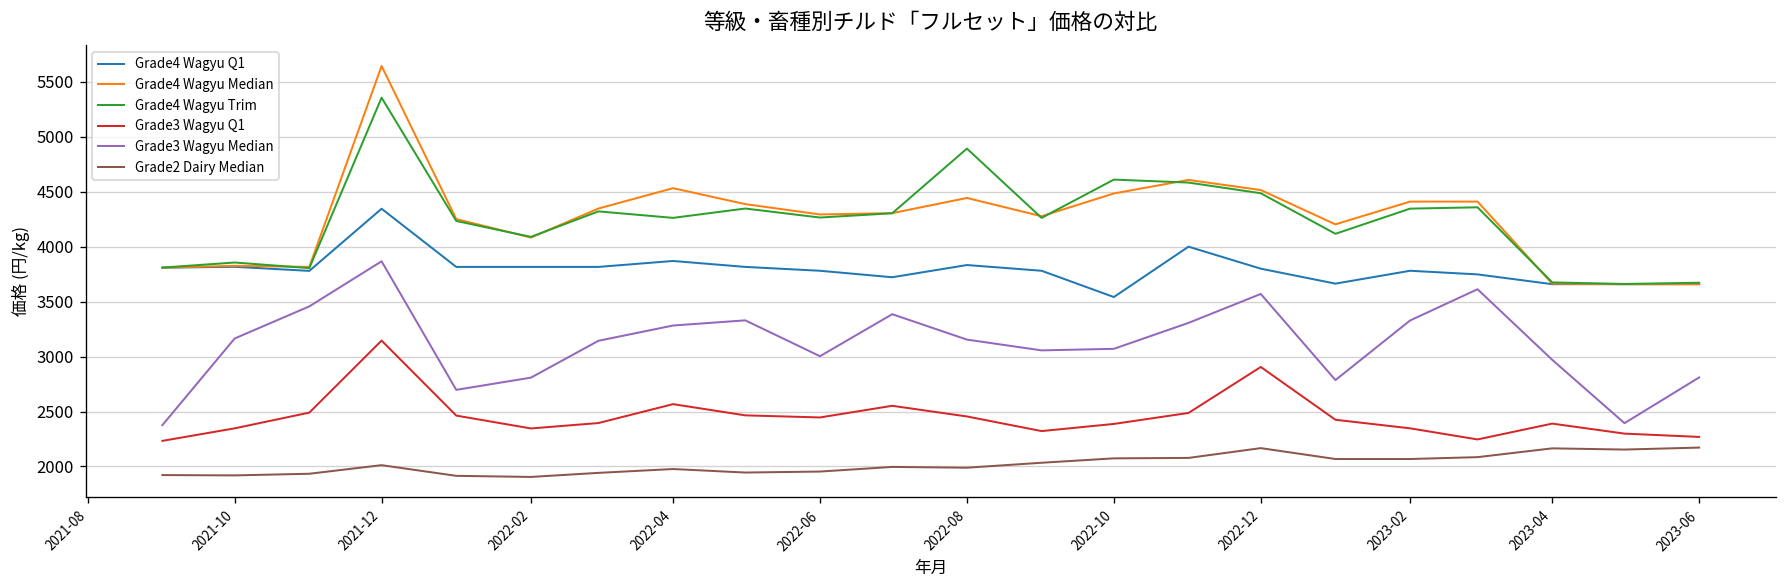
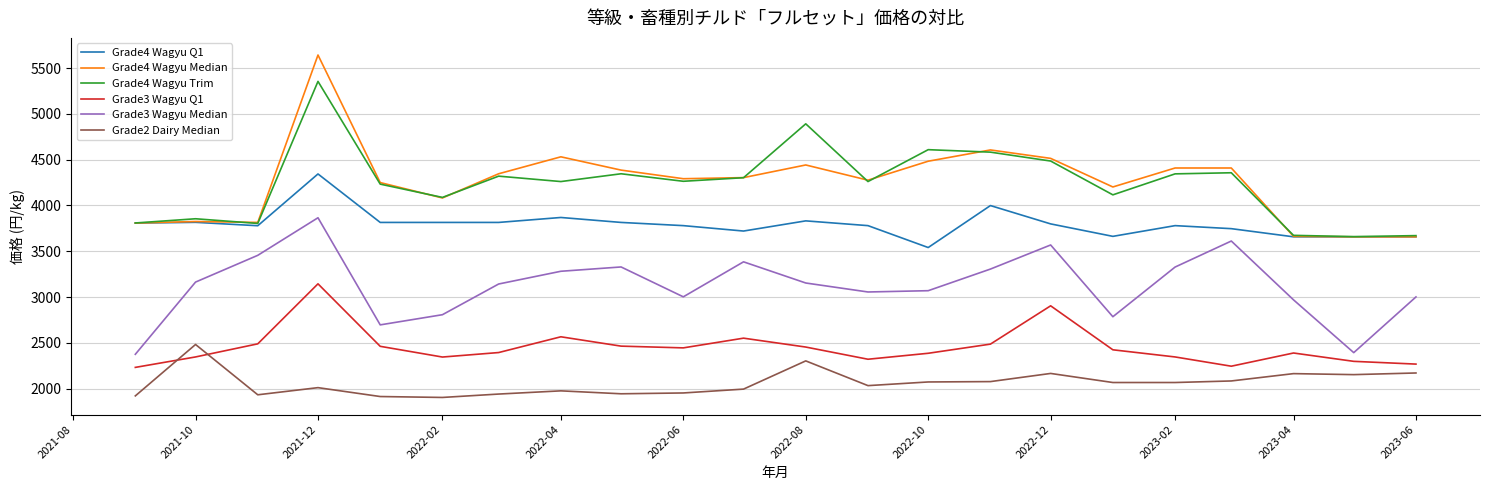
Grade2 Dairy Median, 2021-10: 1900 -> 2500
Grade2 Dairy Median, 2022-08: 2000 -> 2300
Grade3 Wagyu Median, 2023-06: 2800 -> 3000
